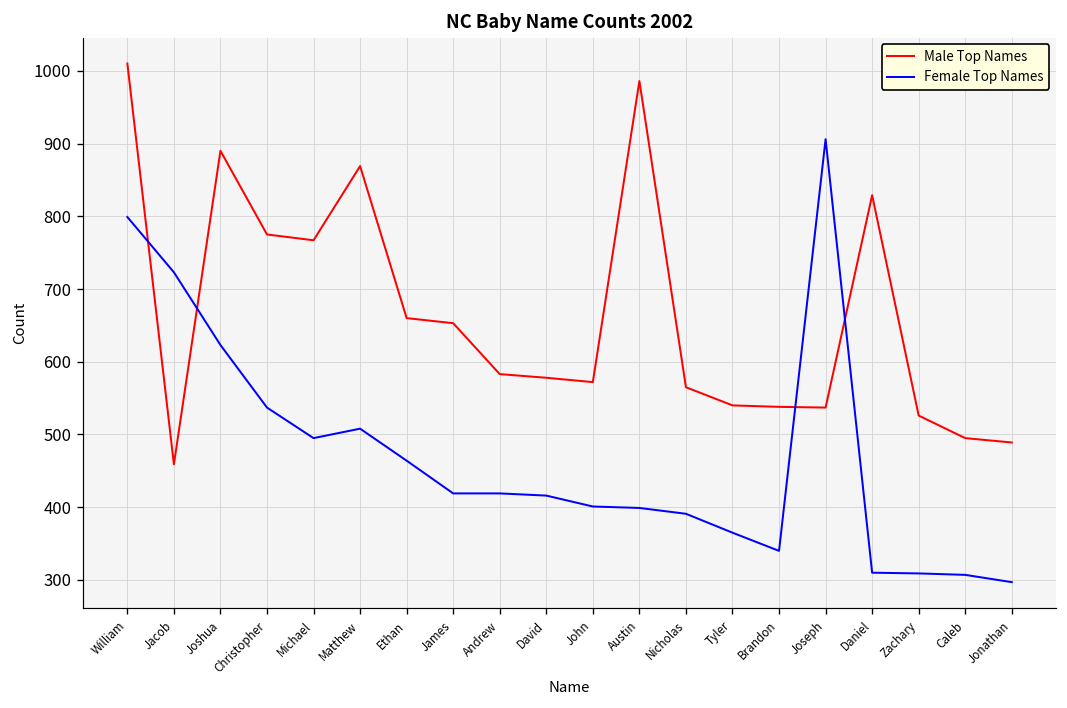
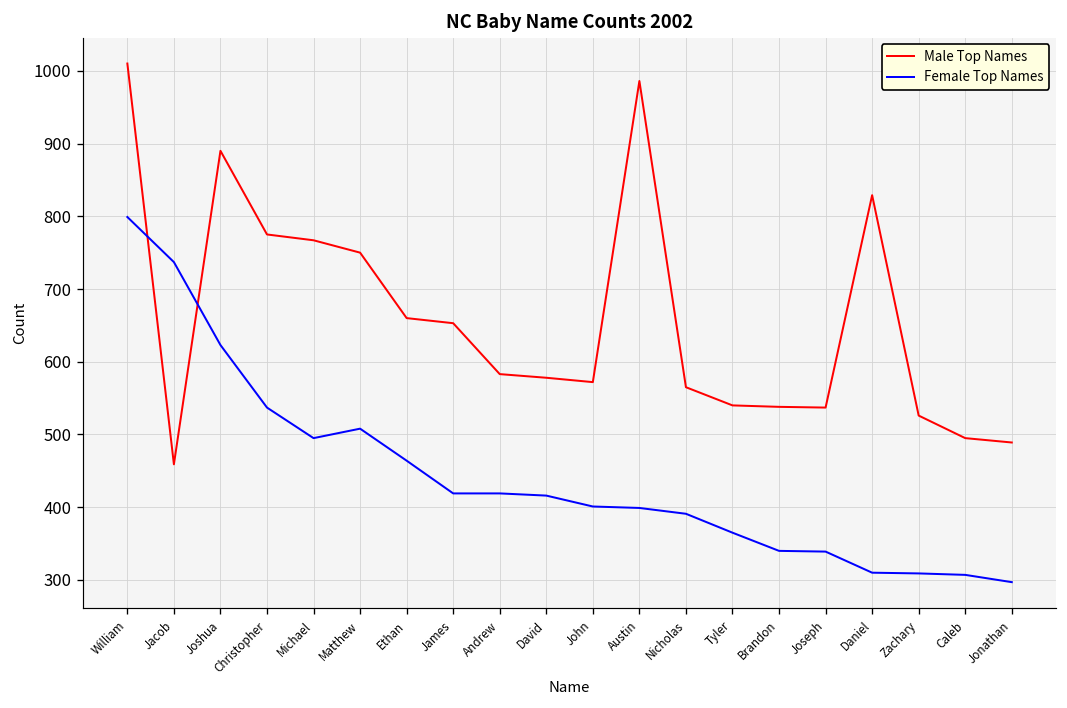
Female Top Names, Jacob: 720 -> 740
Male Top Names, Matthew: 870 -> 750
Female Top Names, Joseph: 910 -> 340
